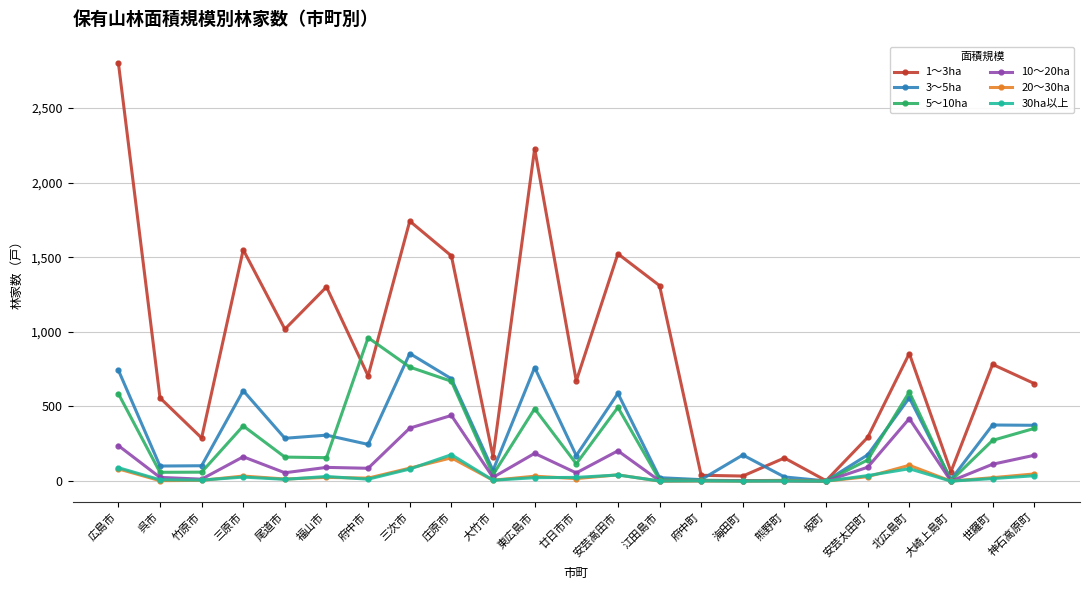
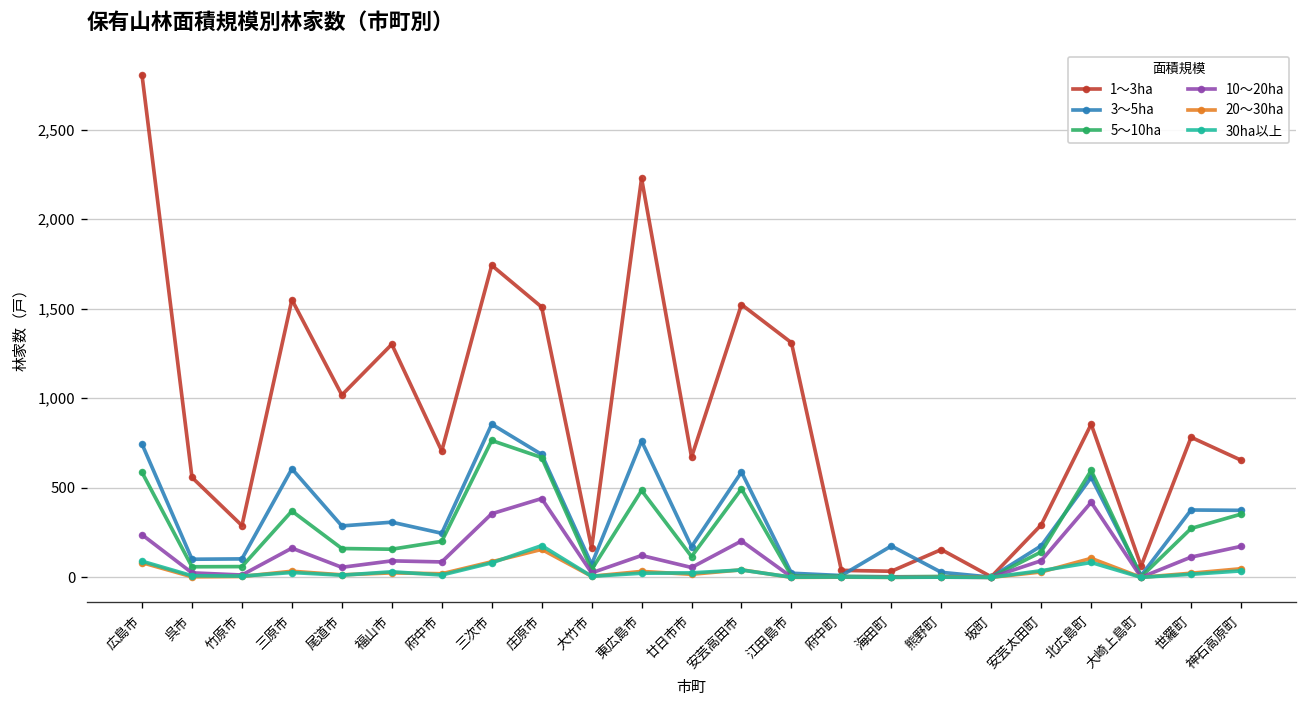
5～10ha, 府中市: 960 -> 200
10～20ha, 東広島市: 190 -> 120
